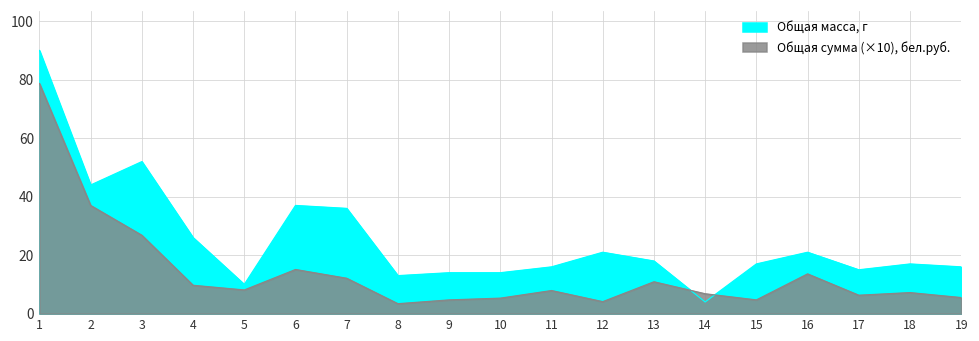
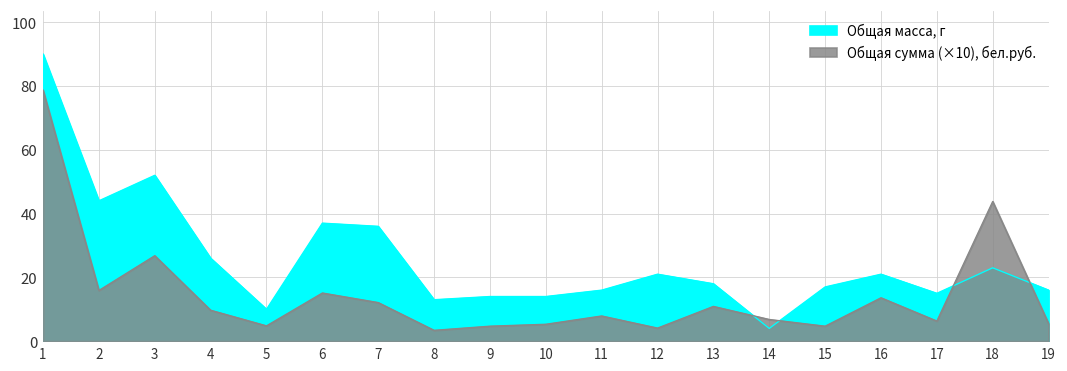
Общая сумма (×10), бел.руб., 2: 37 -> 16
Общая сумма (×10), бел.руб., 5: 8 -> 5
Общая масса, г, 18: 17 -> 23
Общая сумма (×10), бел.руб., 18: 7 -> 44
